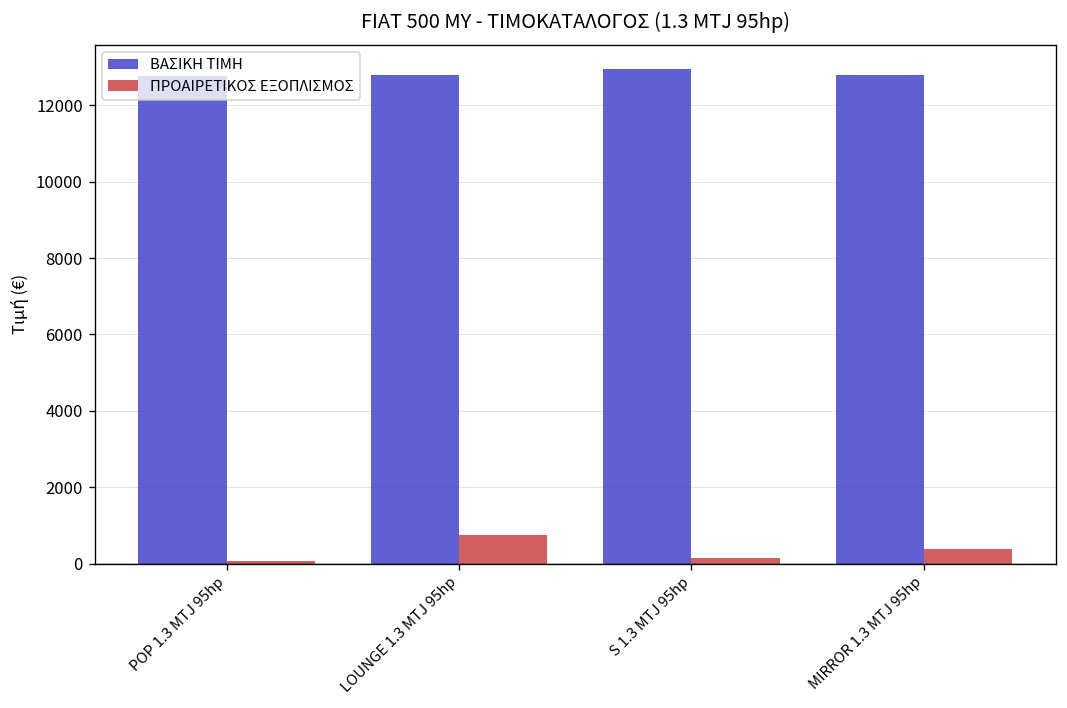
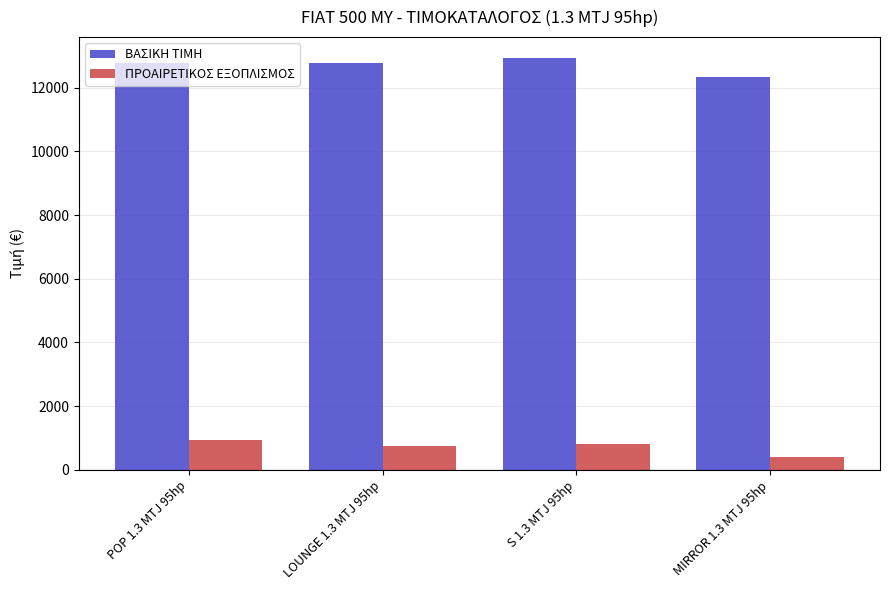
ΠΡΟΑΙΡΕΤΙΚΟΣ ΕΞΟΠΛΙΣΜΟΣ, POP 1.3 MTJ 95hp: 100 -> 900
ΠΡΟΑΙΡΕΤΙΚΟΣ ΕΞΟΠΛΙΣΜΟΣ, S 1.3 MTJ 95hp: 100 -> 800
ΒΑΣΙΚΗ ΤΙΜΗ, MIRROR 1.3 MTJ 95hp: 12800 -> 12300
